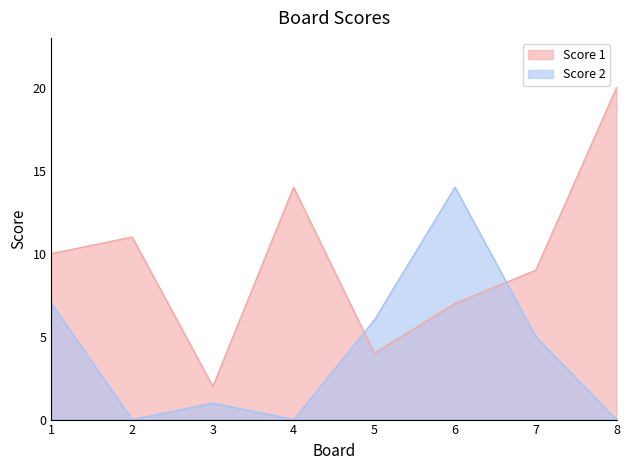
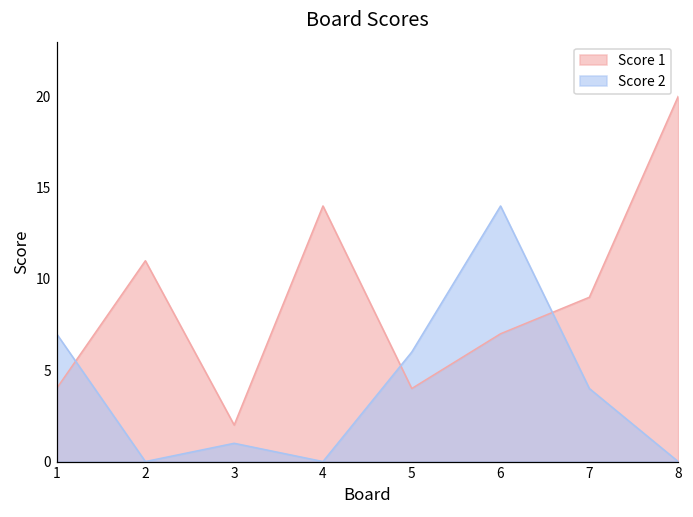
Score 1, 1: 10 -> 4
Score 2, 7: 5 -> 4
